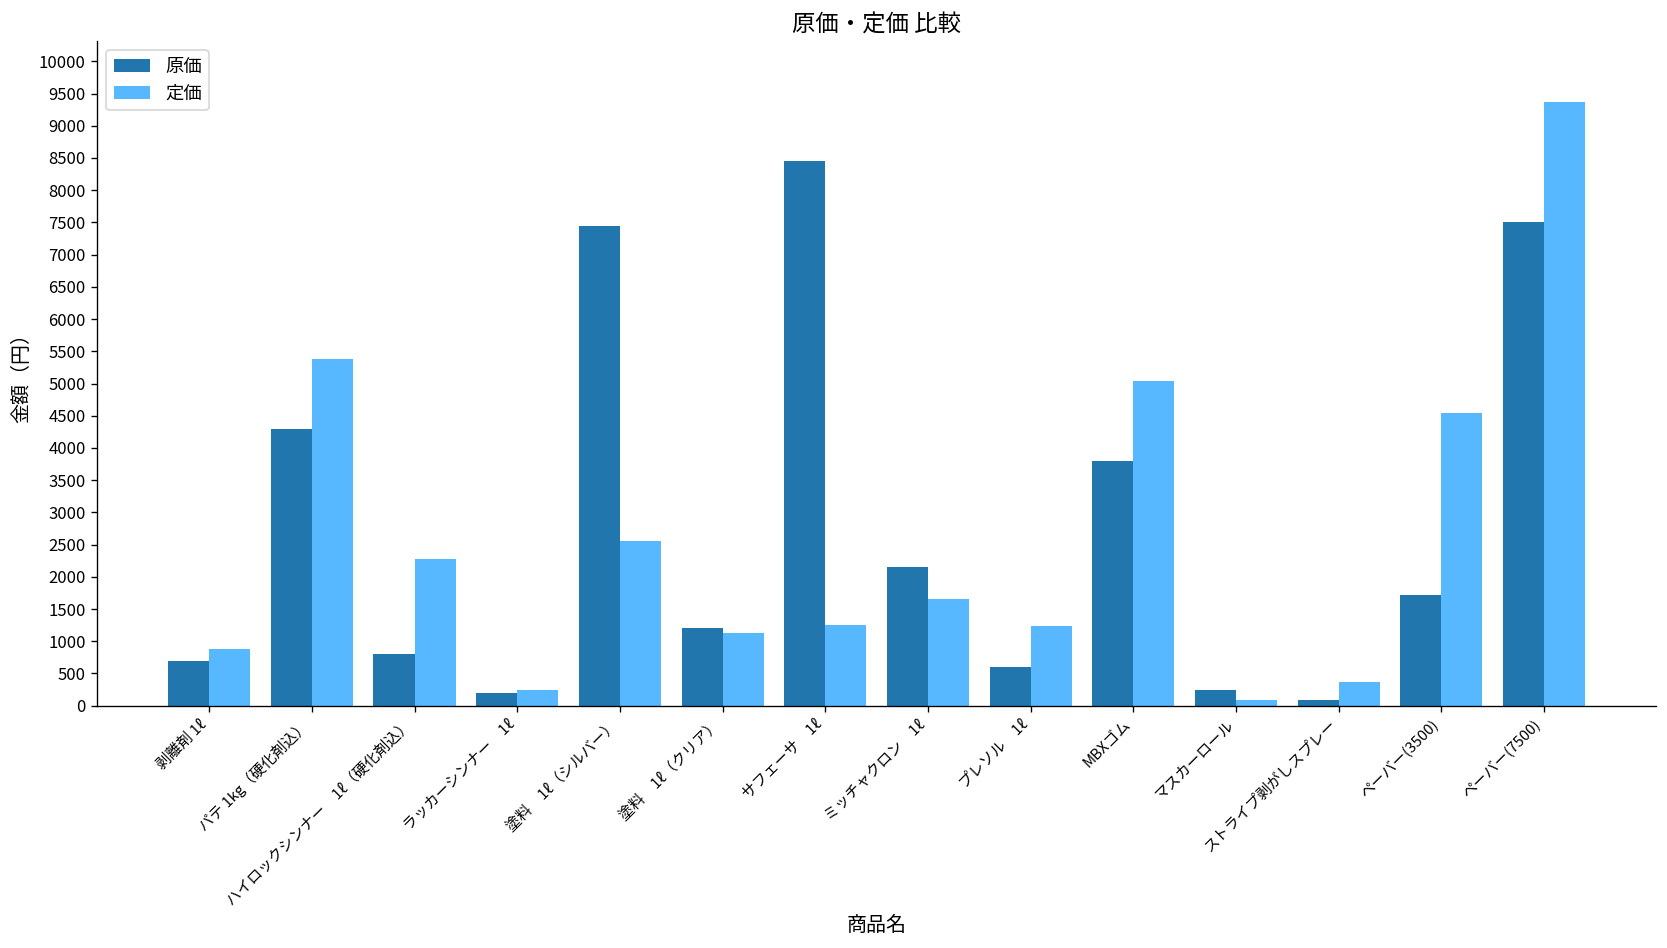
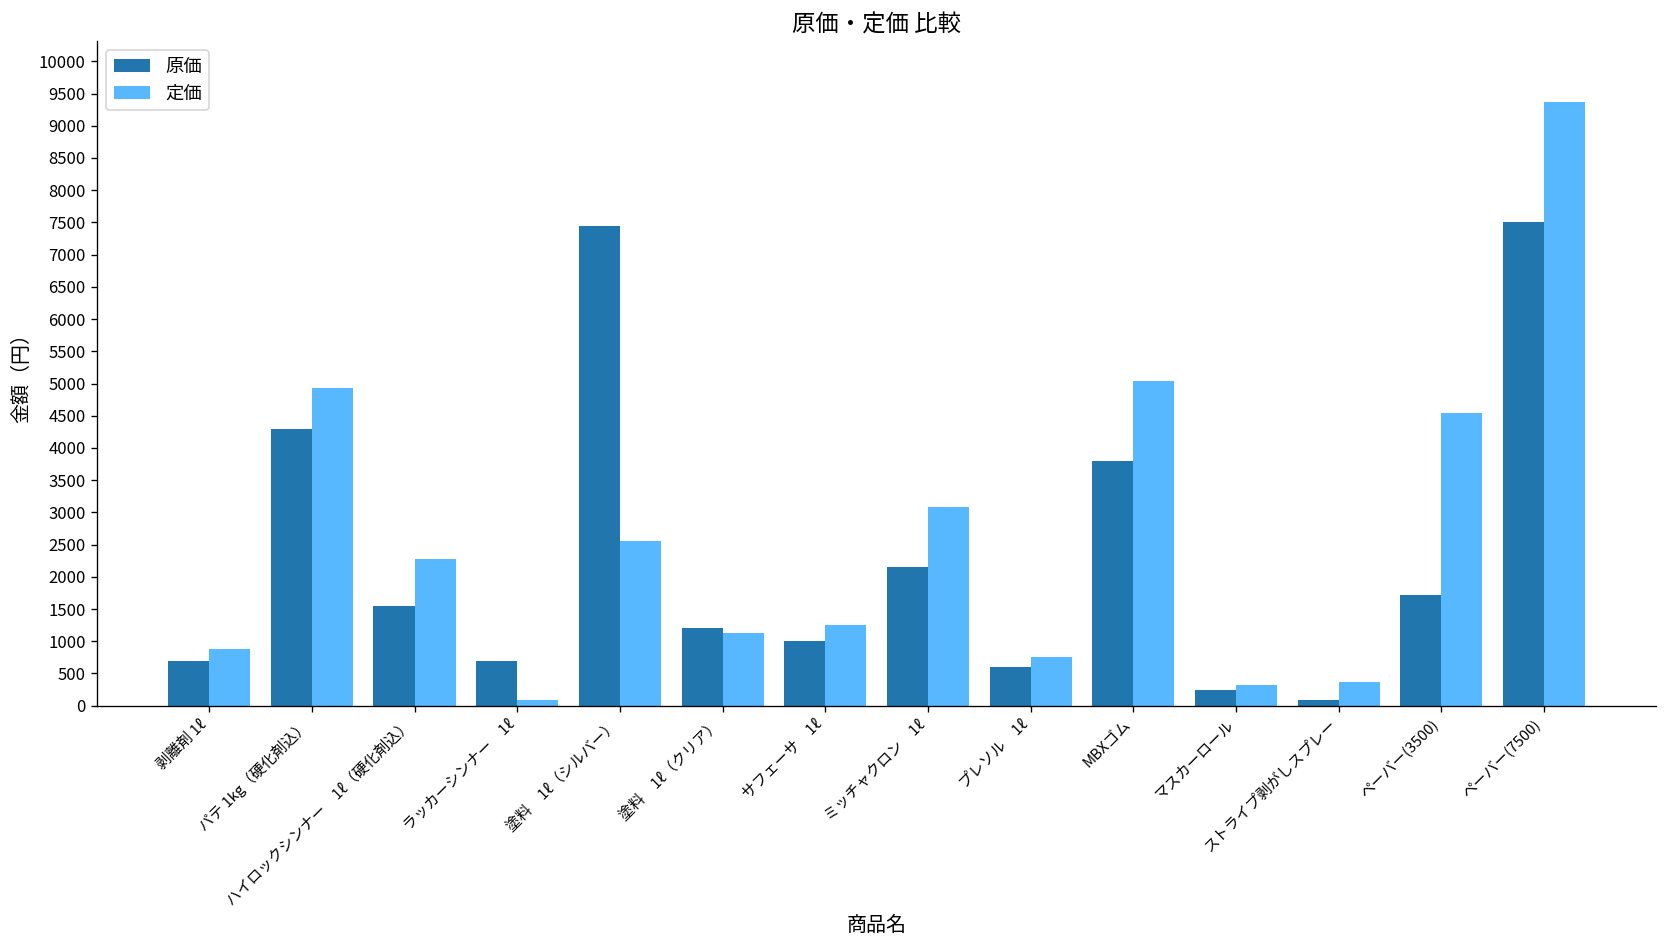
定価, パテ 1kg（硬化剤込）: 5400 -> 4900
原価, ハイロックシンナー 1ℓ（硬化剤込）: 800 -> 1600
原価, ラッカーシンナー 1ℓ: 200 -> 700
定価, ラッカーシンナー 1ℓ: 200 -> 100
原価, サフェーサ 1ℓ: 8500 -> 1000
定価, ミッチャクロン 1ℓ: 1700 -> 3100
定価, プレソル 1ℓ: 1200 -> 800
定価, マスカーロール: 100 -> 300
